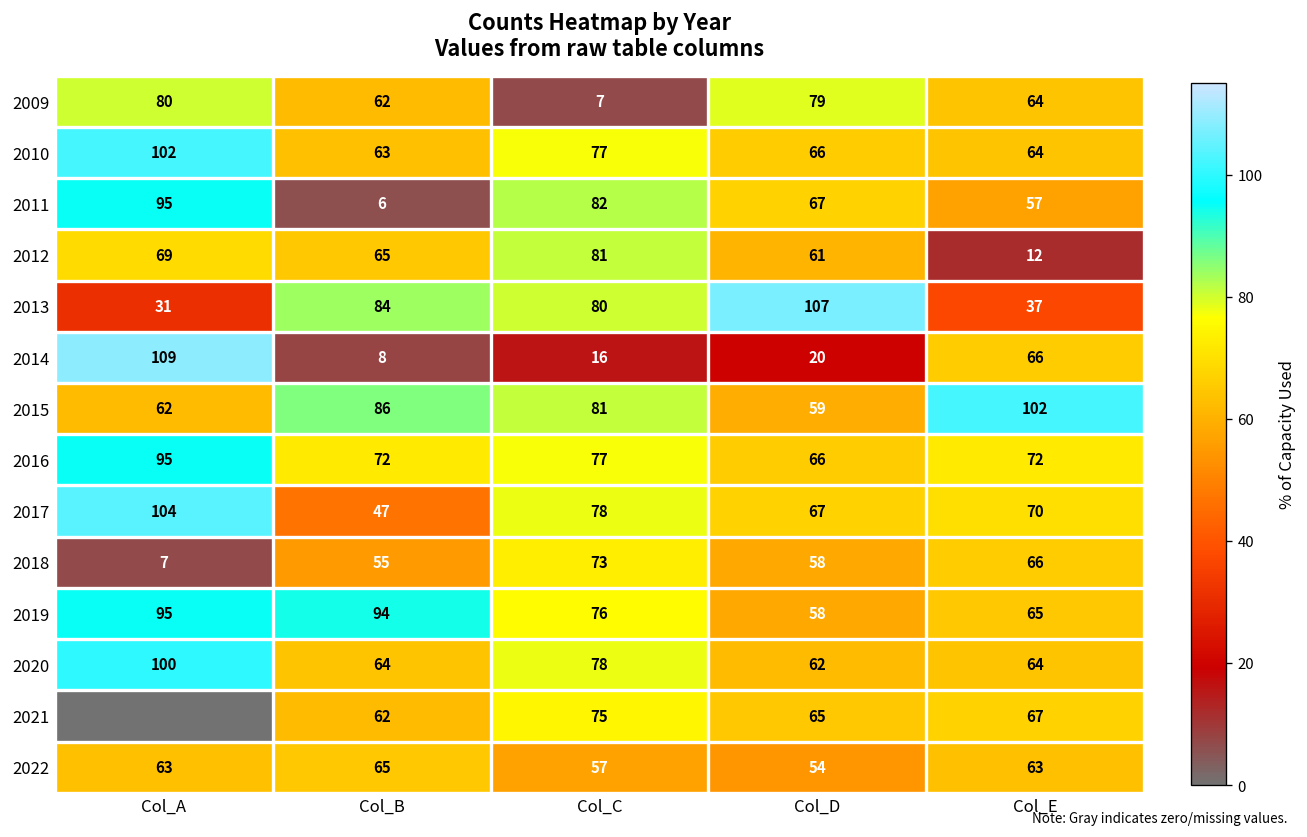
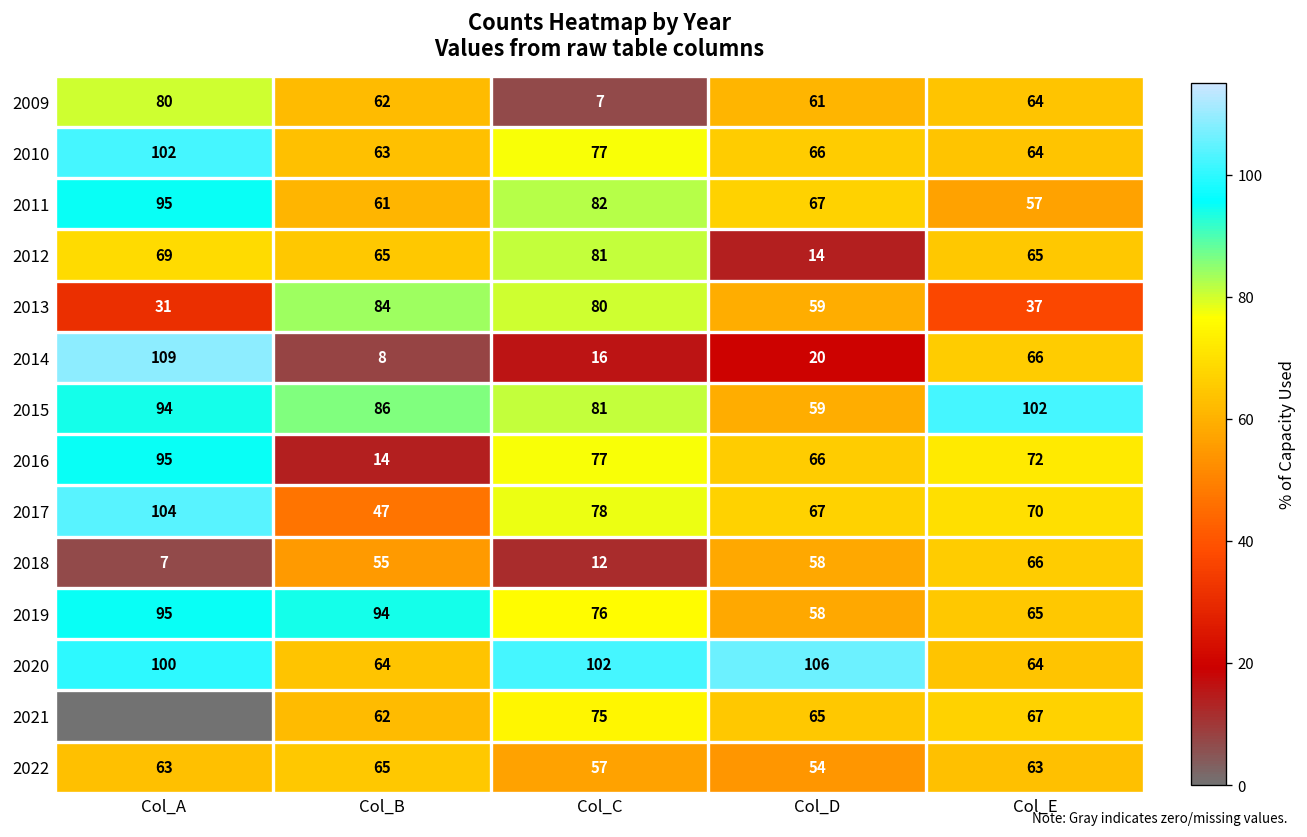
2009, Col_D: 79 -> 61
2011, Col_B: 6 -> 61
2012, Col_D: 61 -> 14
2012, Col_E: 12 -> 65
2013, Col_D: 107 -> 59
2015, Col_A: 62 -> 94
2016, Col_B: 72 -> 14
2018, Col_C: 73 -> 12
2020, Col_C: 78 -> 102
2020, Col_D: 62 -> 106
